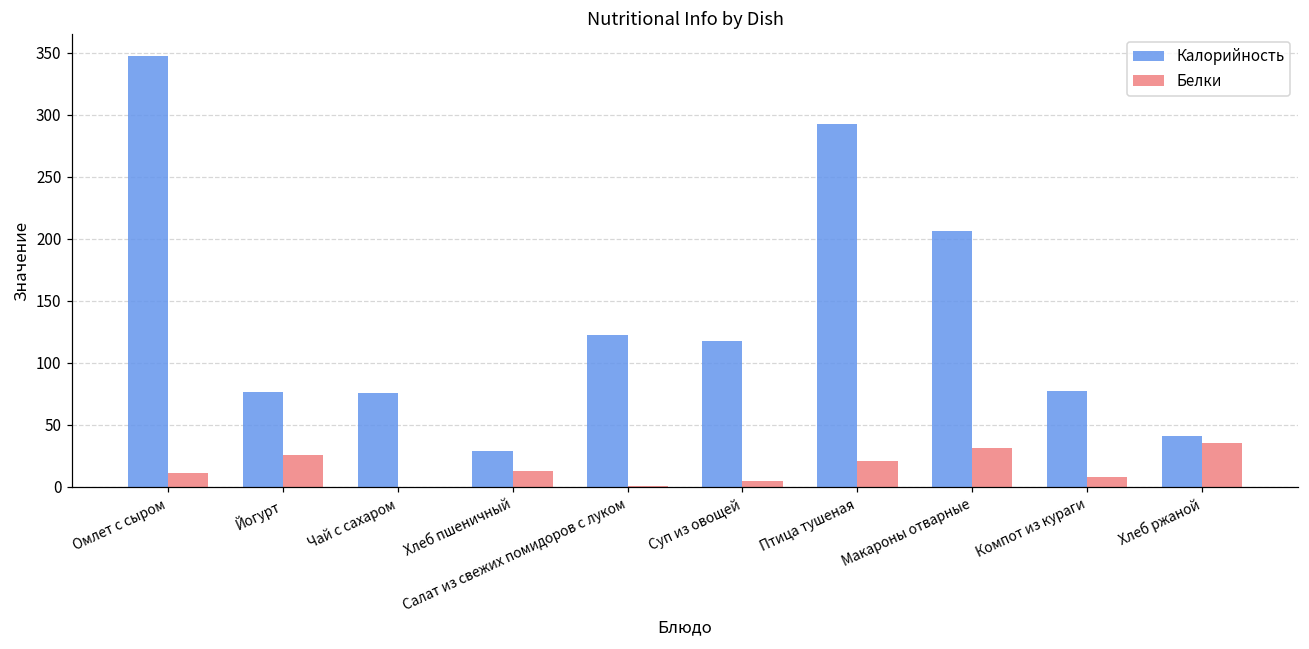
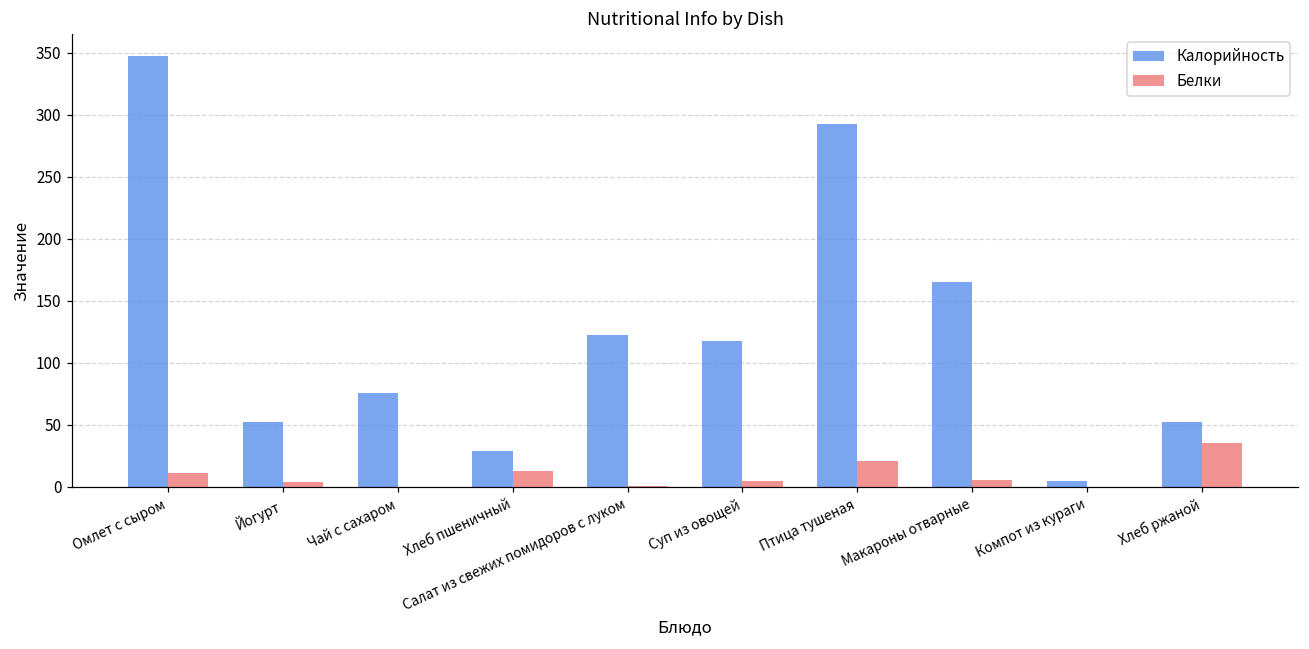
Калорийность, Йогурт: 76 -> 53
Белки, Йогурт: 25 -> 4
Калорийность, Макароны отварные: 206 -> 165
Белки, Макароны отварные: 31 -> 6
Калорийность, Компот из кураги: 77 -> 5
Белки, Компот из кураги: 8 -> 0
Калорийность, Хлеб ржаной: 41 -> 53
